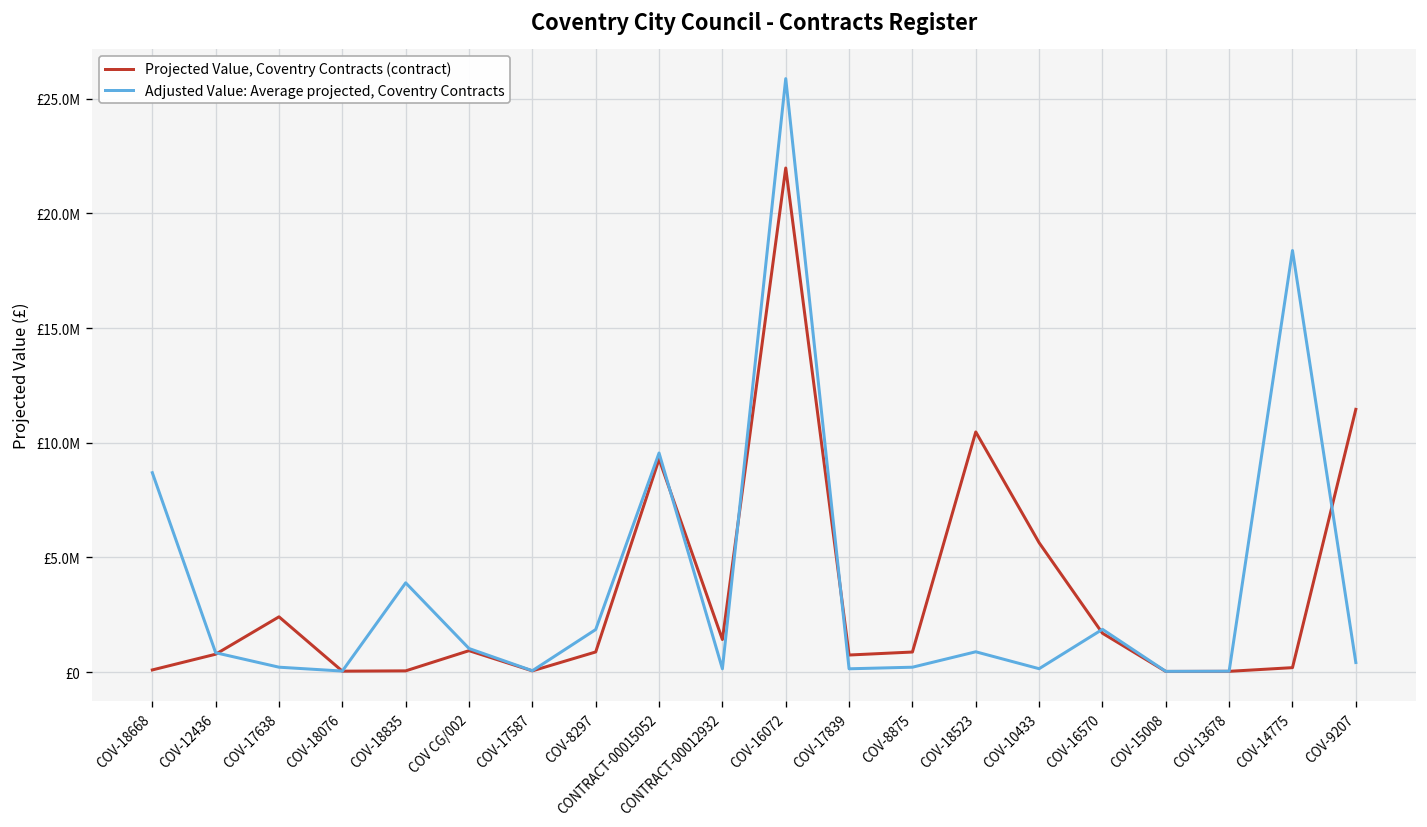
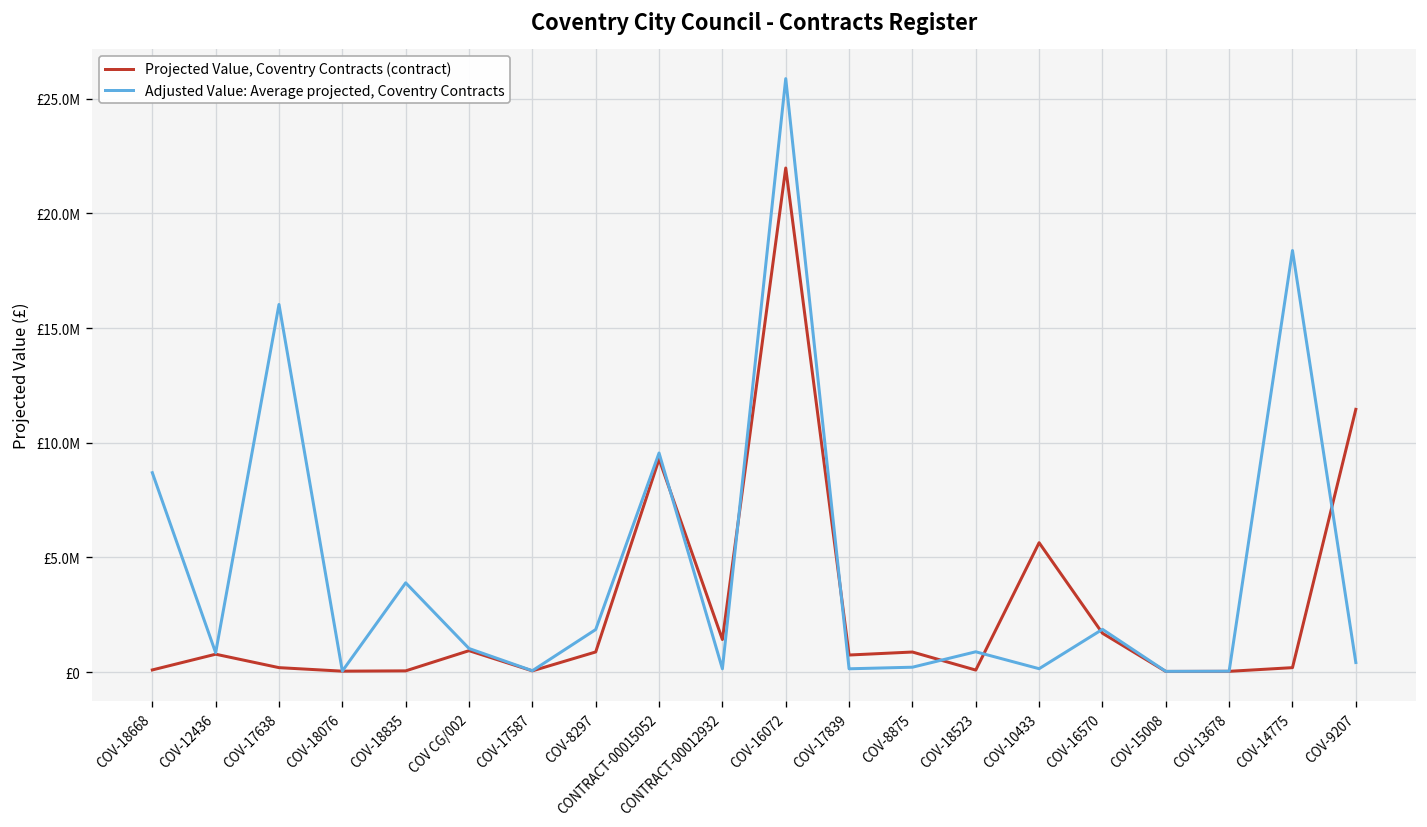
Projected Value, Coventry Contracts (contract), COV-17638: £2400000 -> £200000
Adjusted Value: Average projected, Coventry Contracts, COV-17638: £200000 -> £16000000
Projected Value, Coventry Contracts (contract), COV-18523: £10500000 -> £100000
